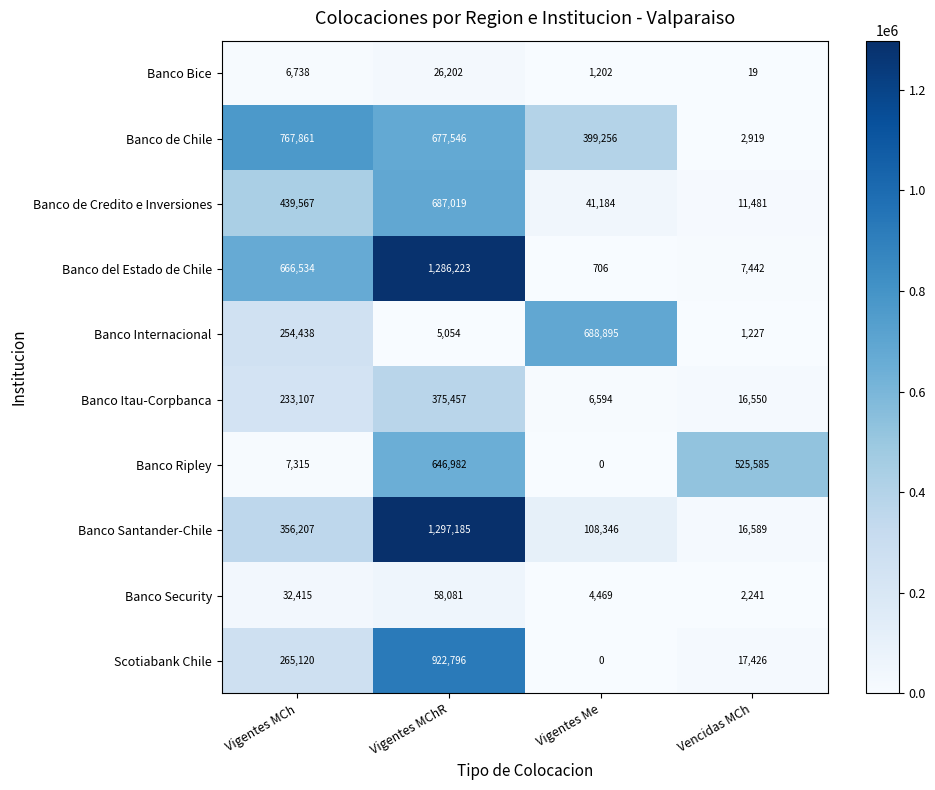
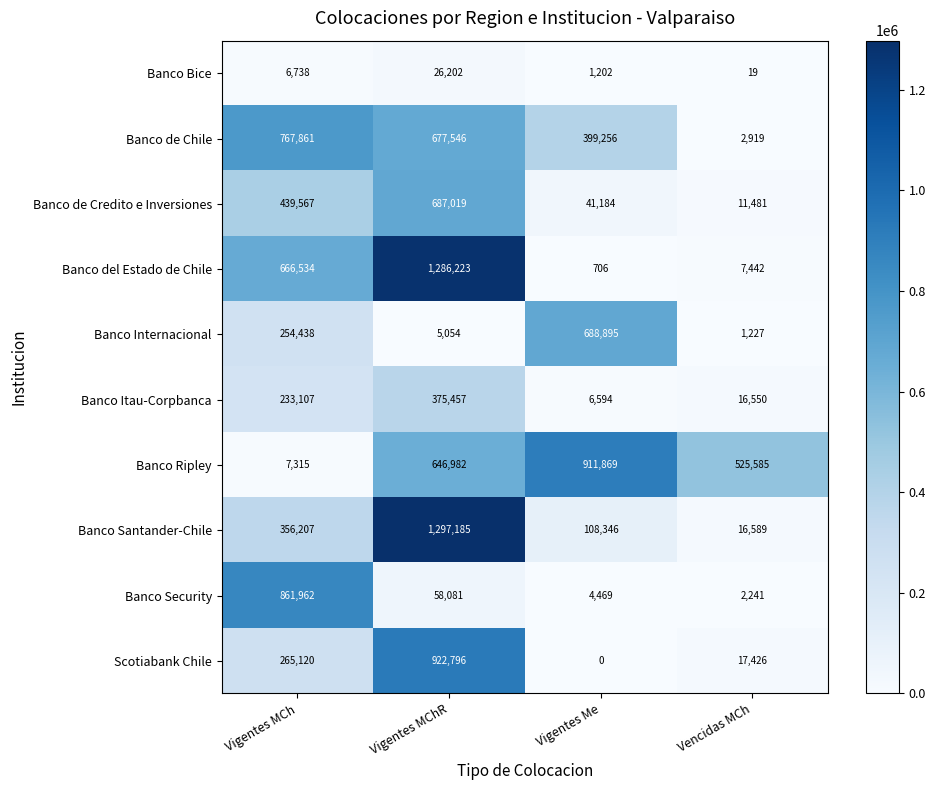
Banco Ripley, Vigentes Me: 0 -> 911,869
Banco Security, Vigentes MCh: 32,415 -> 861,962
